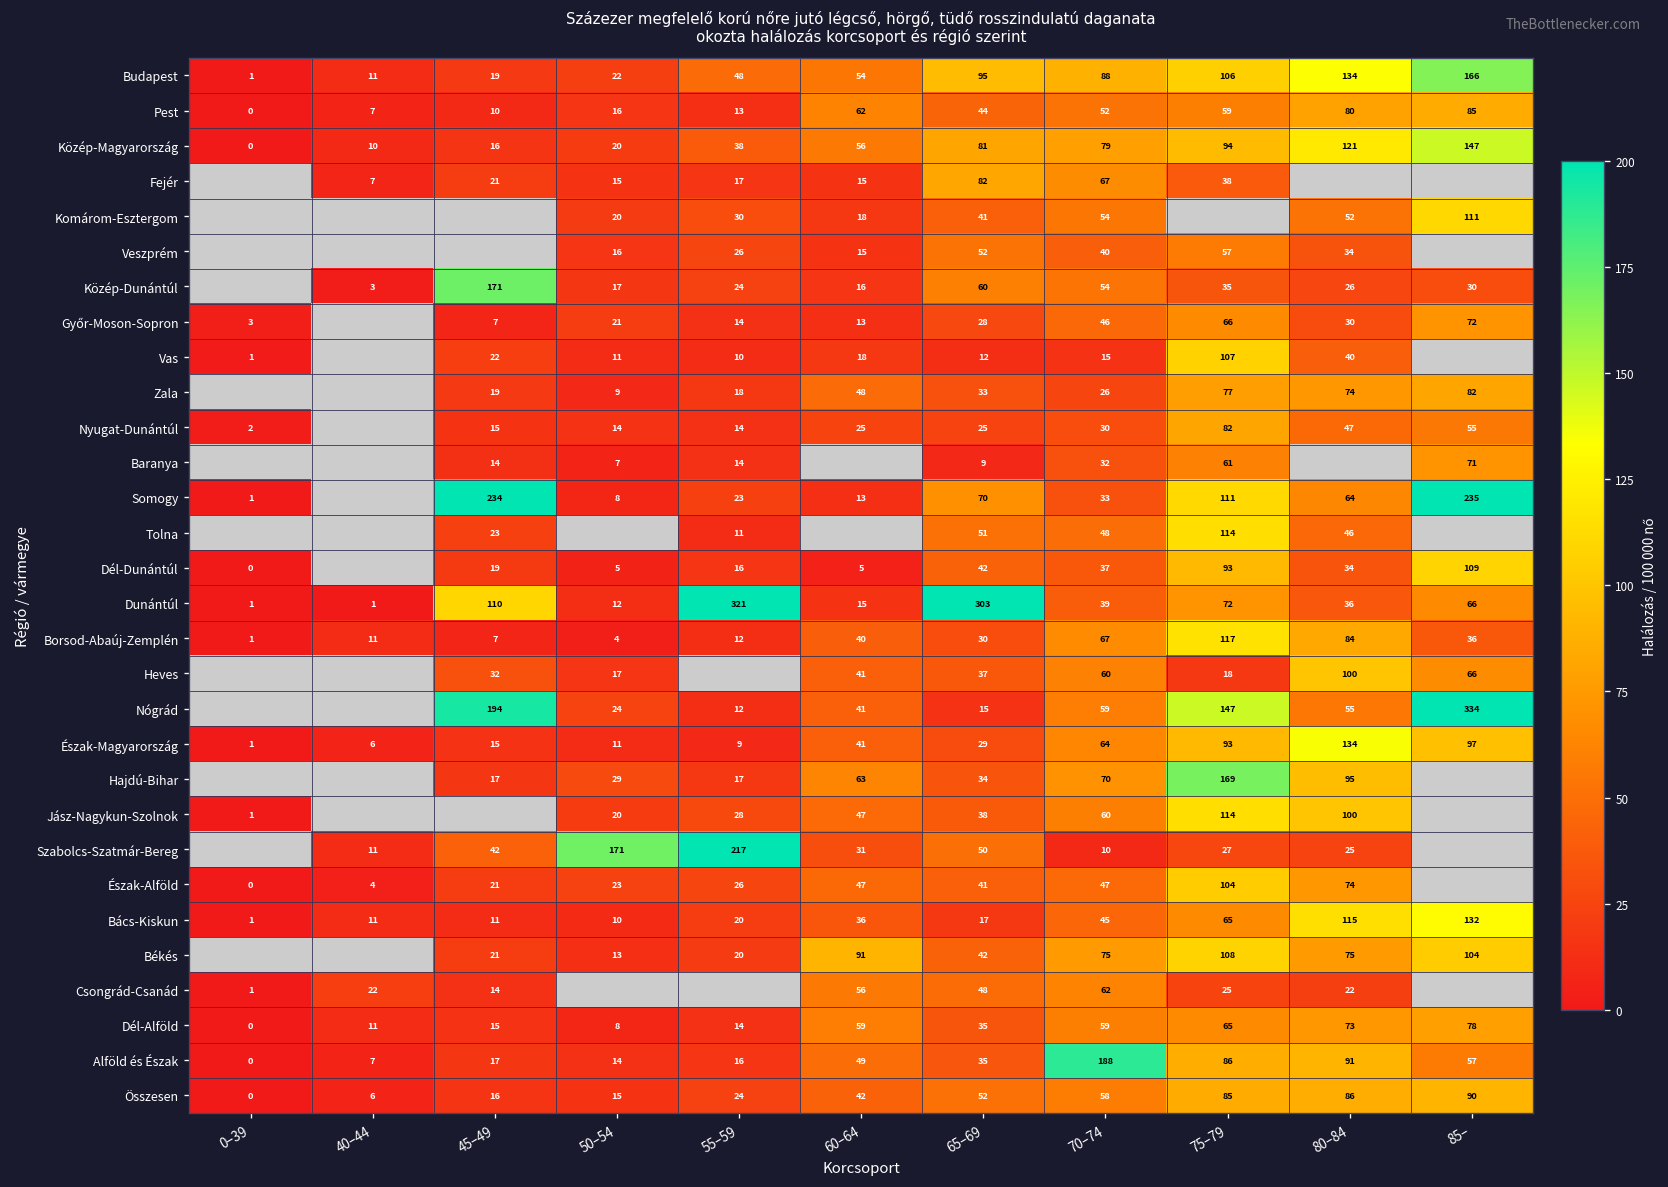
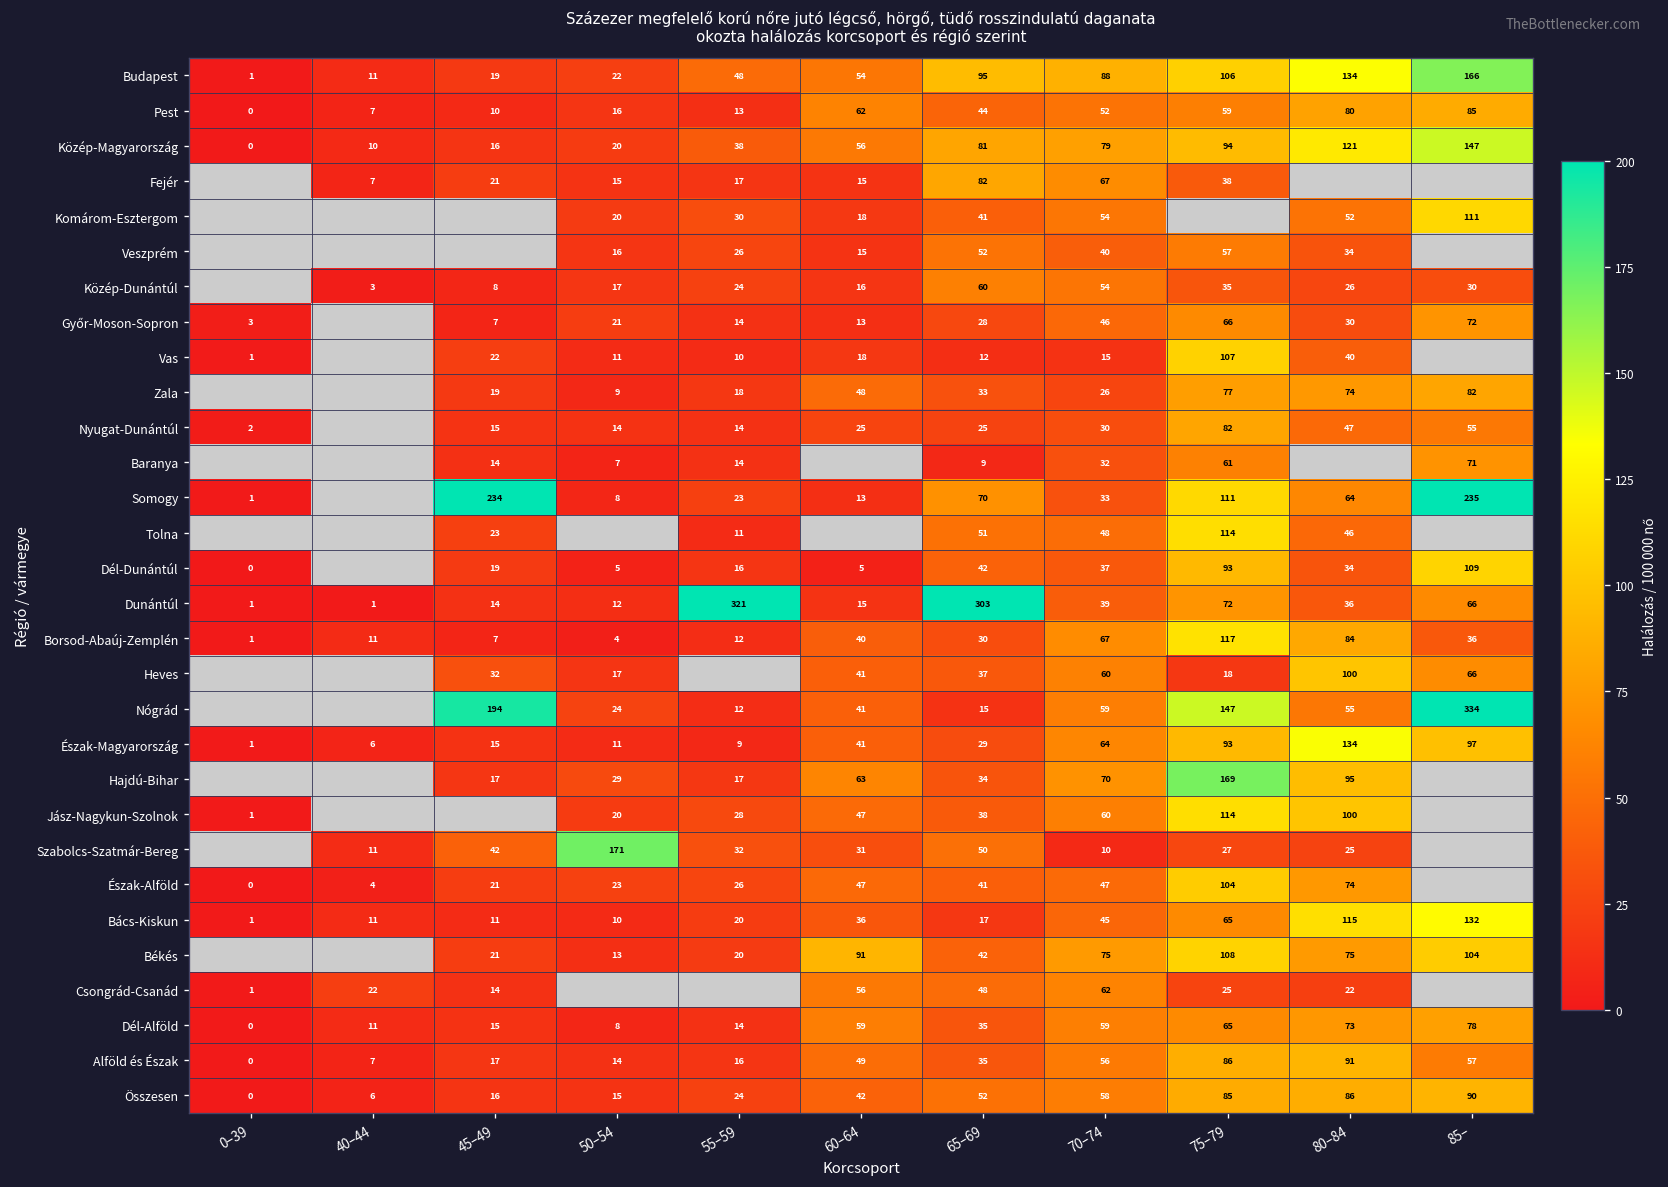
Közép-Dunántúl, 45–49: 171 -> 8
Dunántúl, 45–49: 110 -> 14
Szabolcs-Szatmár-Bereg, 55–59: 217 -> 32
Alföld és Észak, 70–74: 188 -> 56
